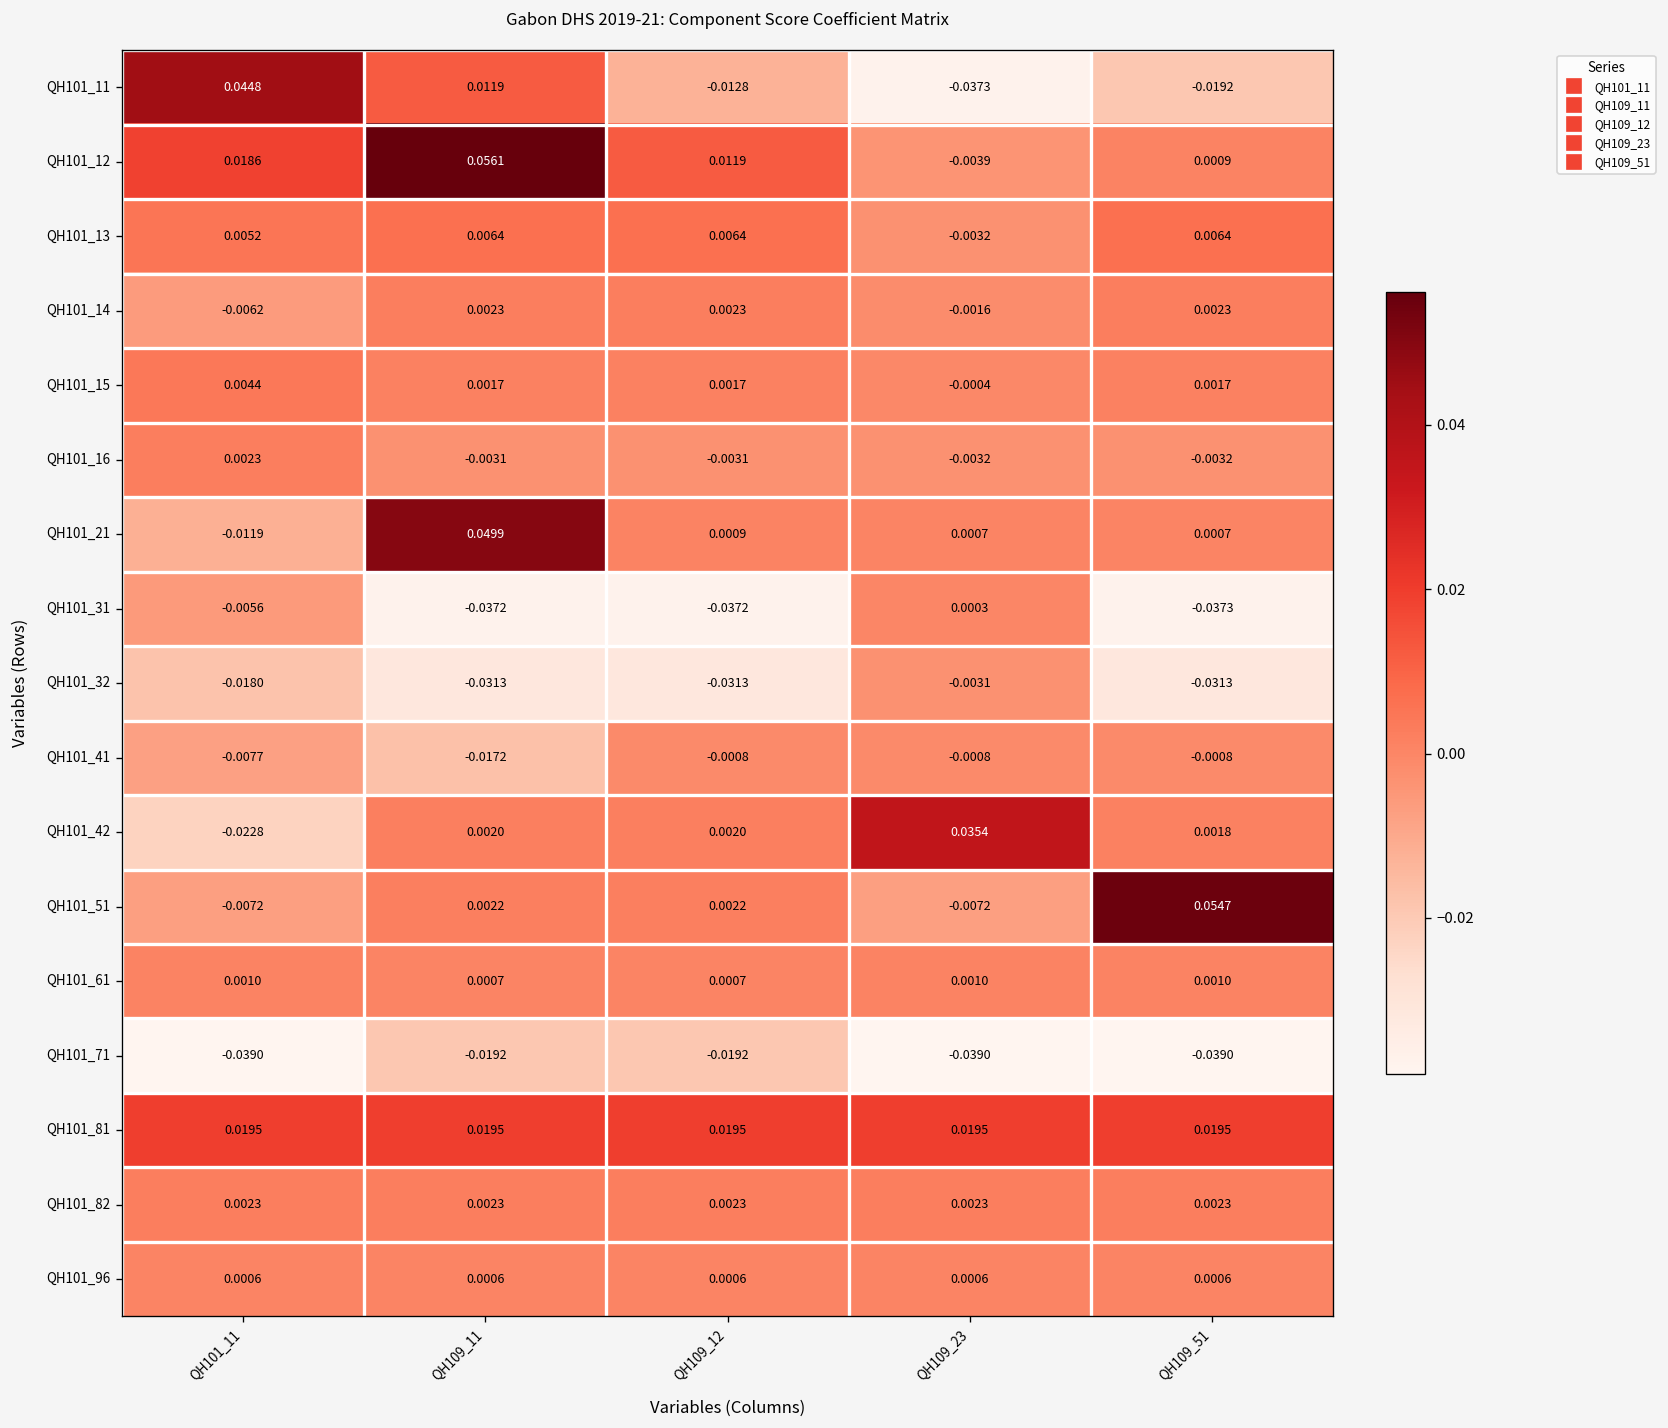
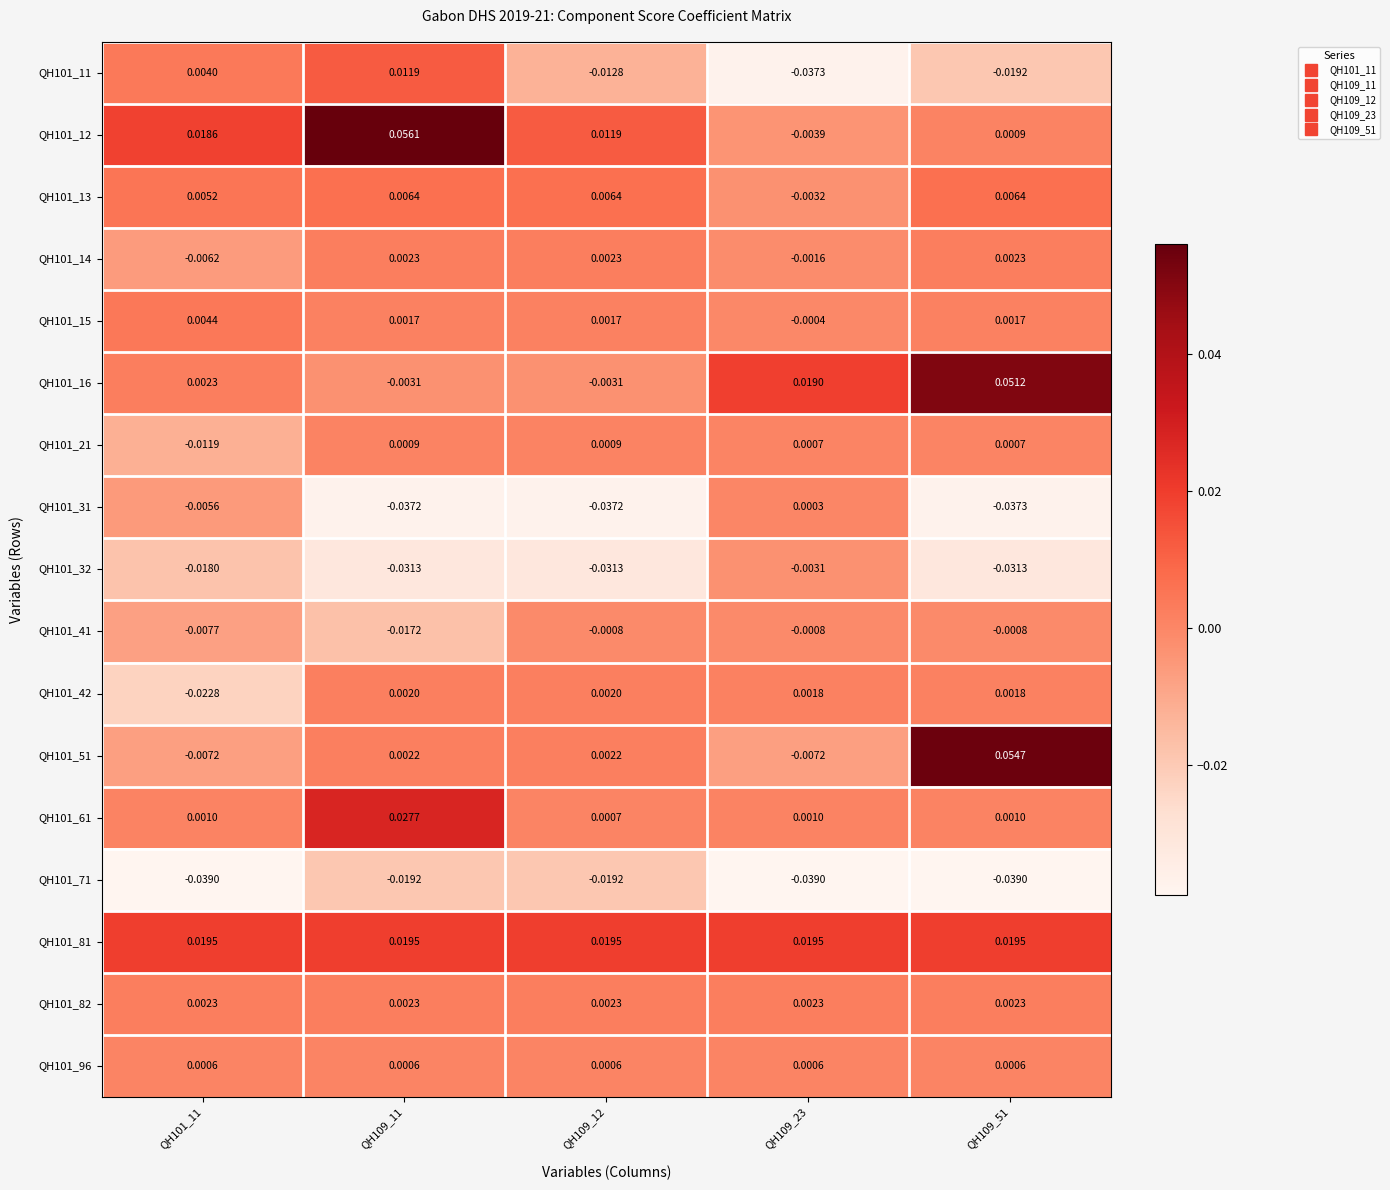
QH101_11, QH101_11: 0.0448 -> 0.0040
QH101_16, QH109_23: -0.0032 -> 0.0190
QH101_16, QH109_51: -0.0032 -> 0.0512
QH101_21, QH109_11: 0.0499 -> 0.0009
QH101_42, QH109_23: 0.0354 -> 0.0018
QH101_61, QH109_11: 0.0007 -> 0.0277
